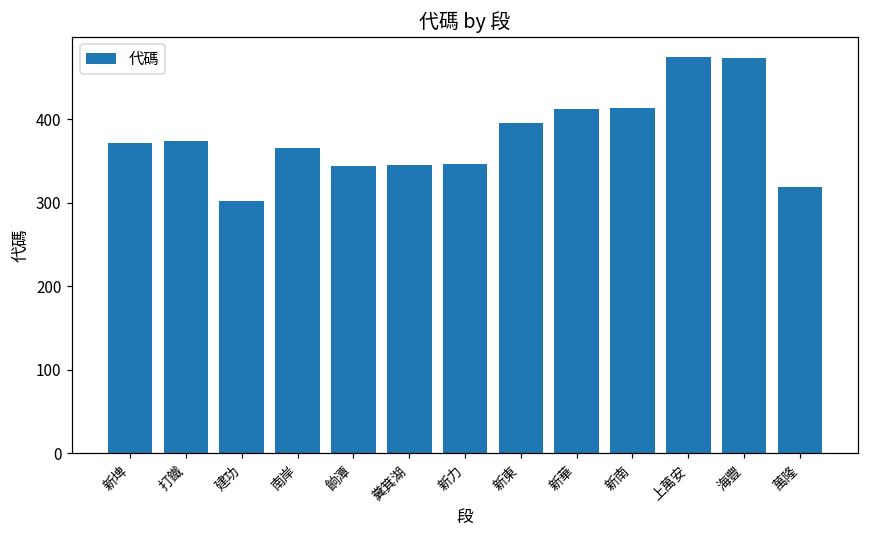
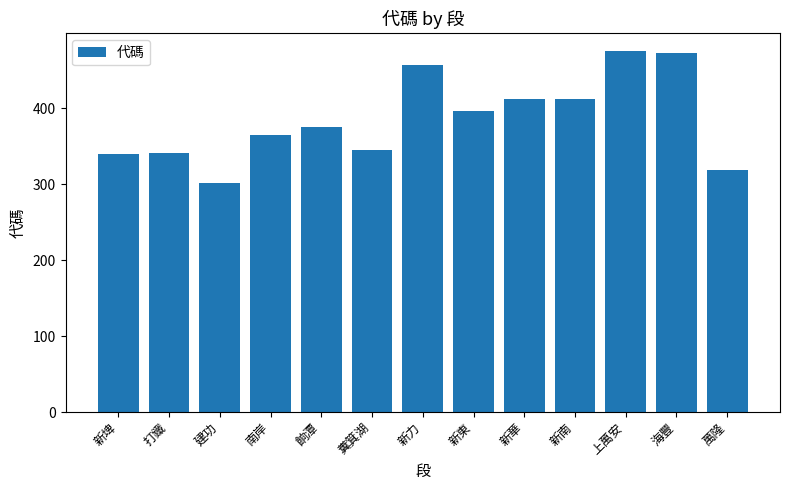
新埤: 370 -> 340
打鐵: 370 -> 340
餉潭: 340 -> 380
新力: 350 -> 460
